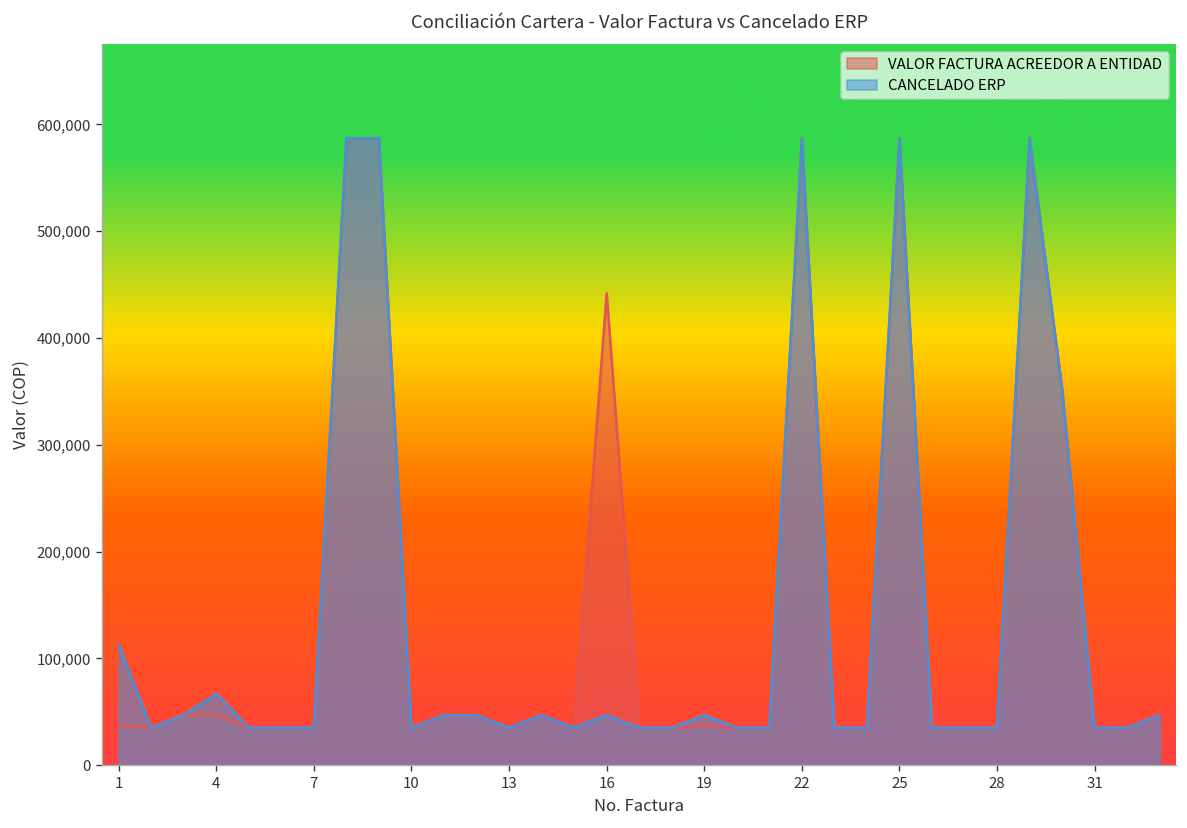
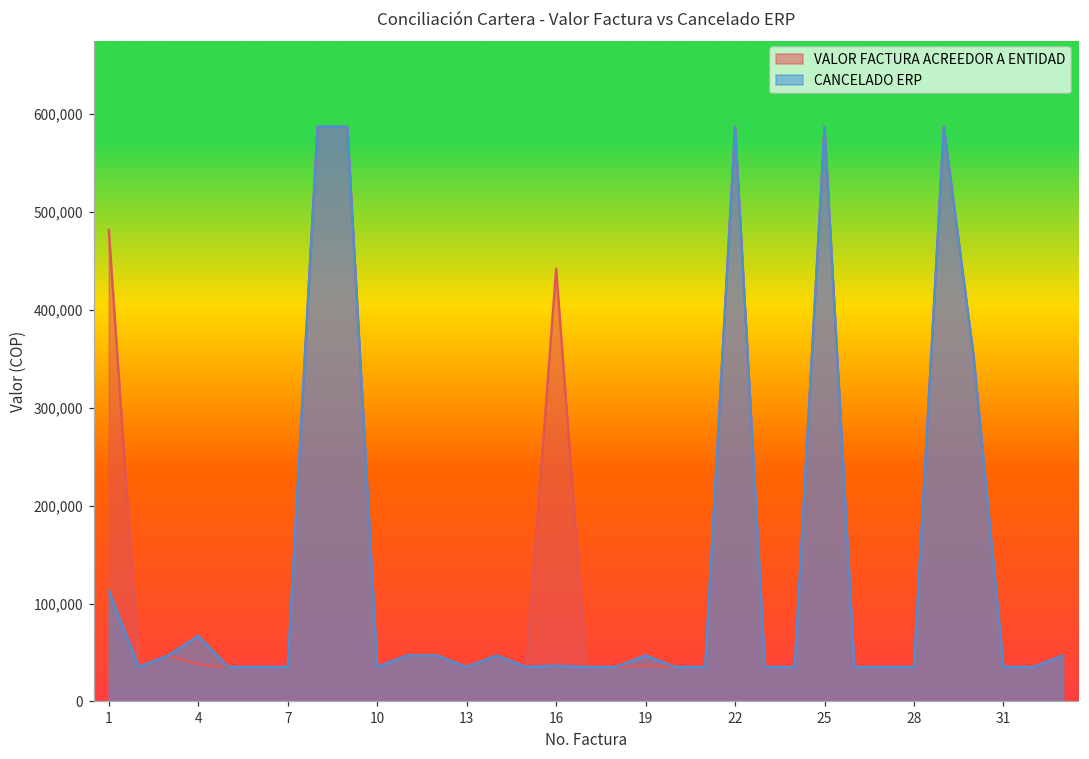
VALOR FACTURA ACREEDOR A ENTIDAD, 1: 40,000 -> 480,000
VALOR FACTURA ACREEDOR A ENTIDAD, 4: 50,000 -> 40,000
CANCELADO ERP, 16: 50,000 -> 40,000
